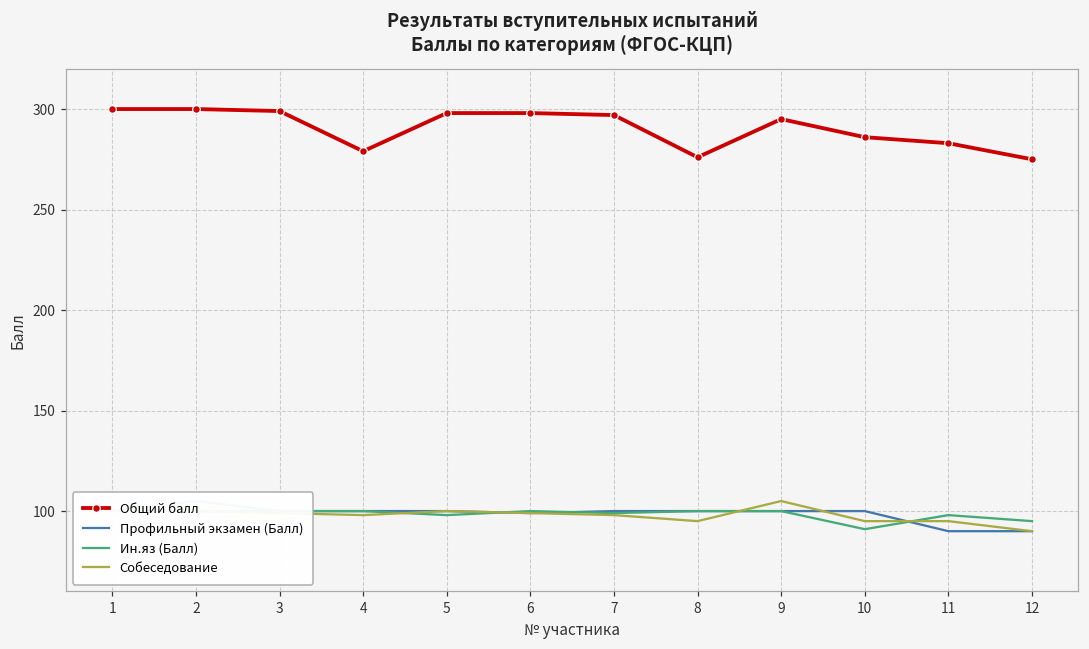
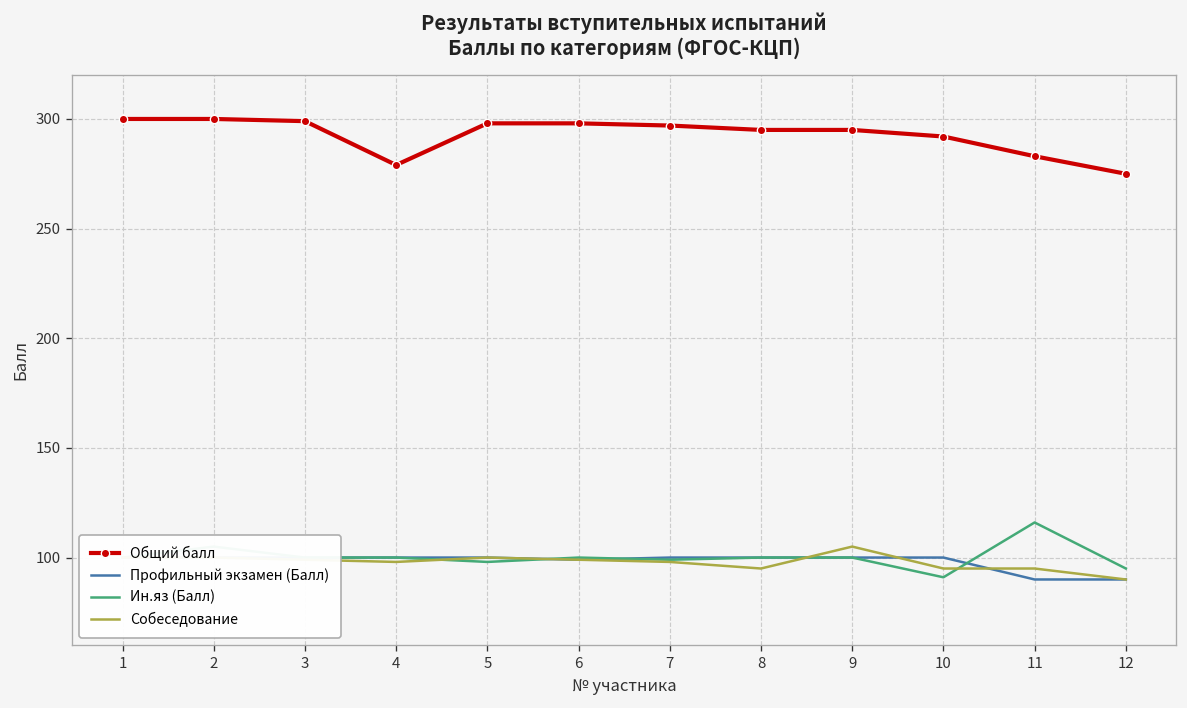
Общий балл, 8: 276 -> 295
Общий балл, 10: 286 -> 292
Ин.яз (Балл), 11: 98 -> 116
